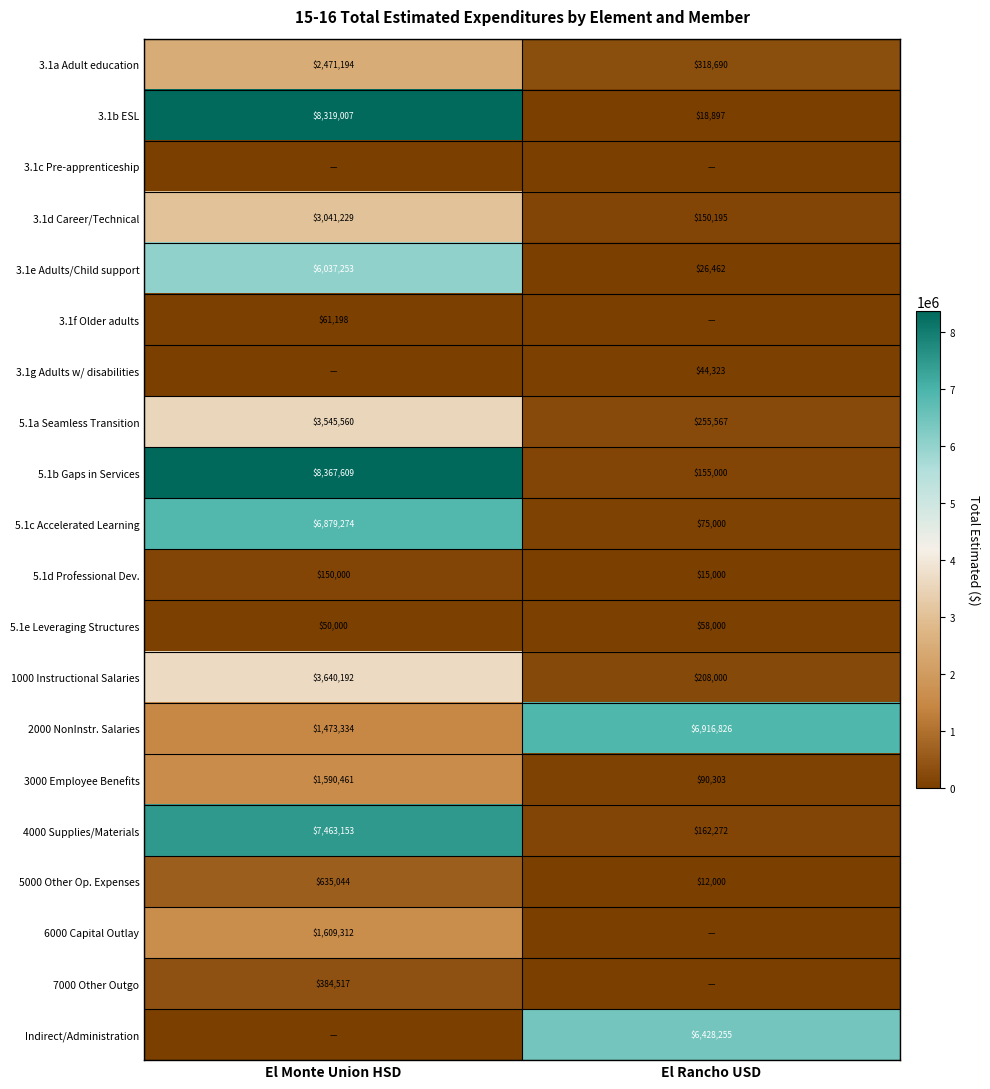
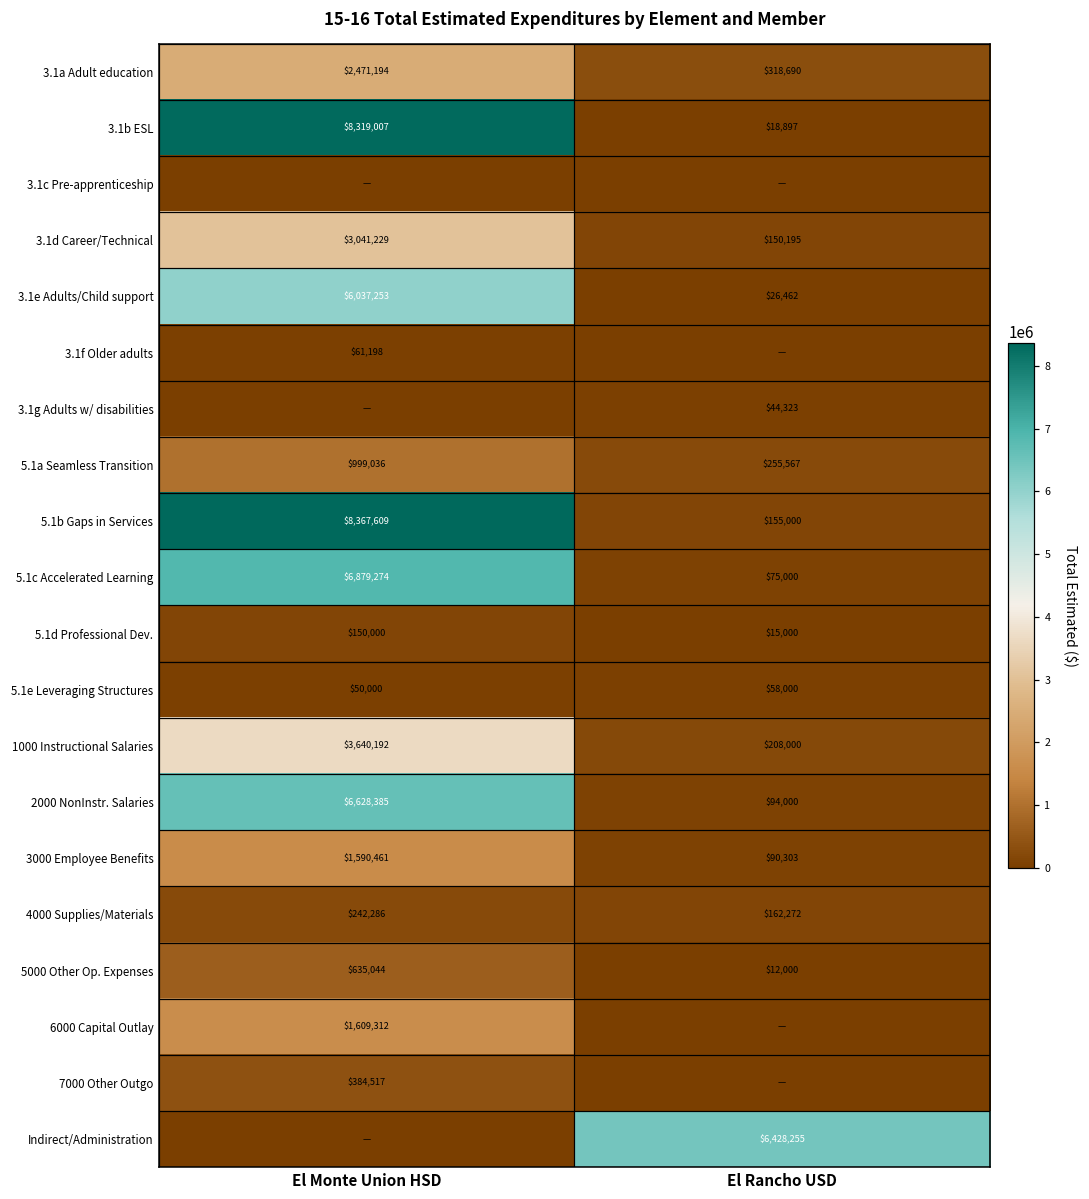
5.1a Seamless Transition, El Monte Union HSD: $3,545,560 -> $999,036
2000 NonInstr. Salaries, El Monte Union HSD: $1,473,334 -> $6,628,385
2000 NonInstr. Salaries, El Rancho USD: $6,916,826 -> $94,000
4000 Supplies/Materials, El Monte Union HSD: $7,463,153 -> $242,286
